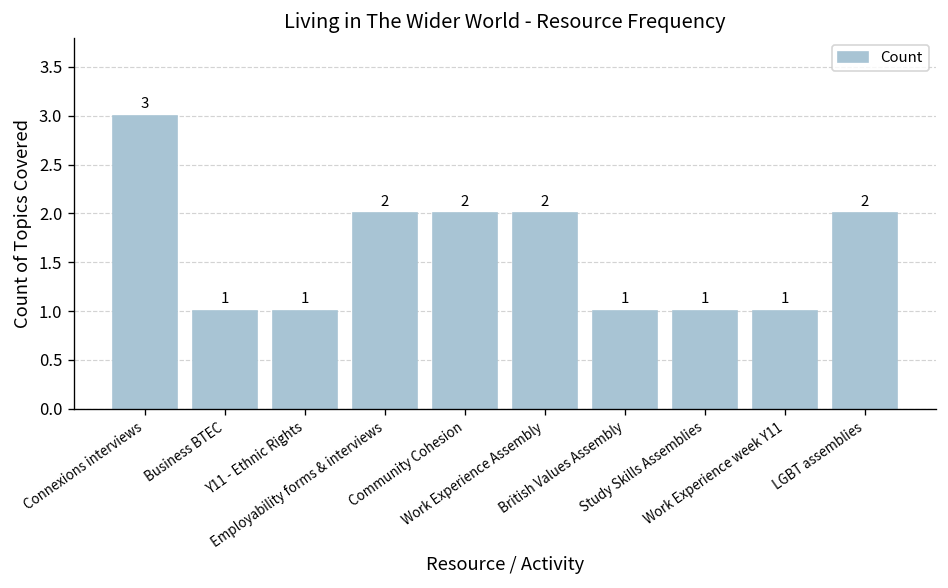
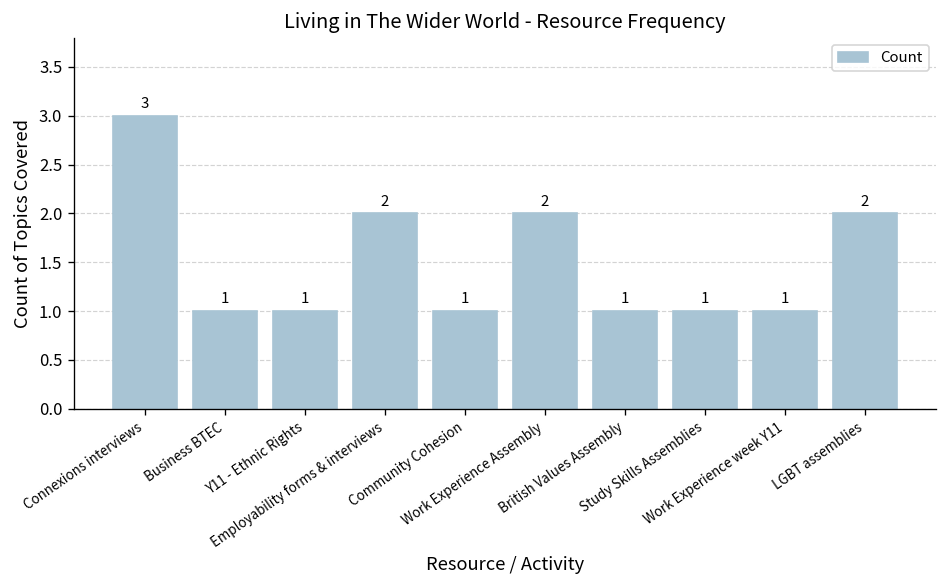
Community Cohesion: 2 -> 1
